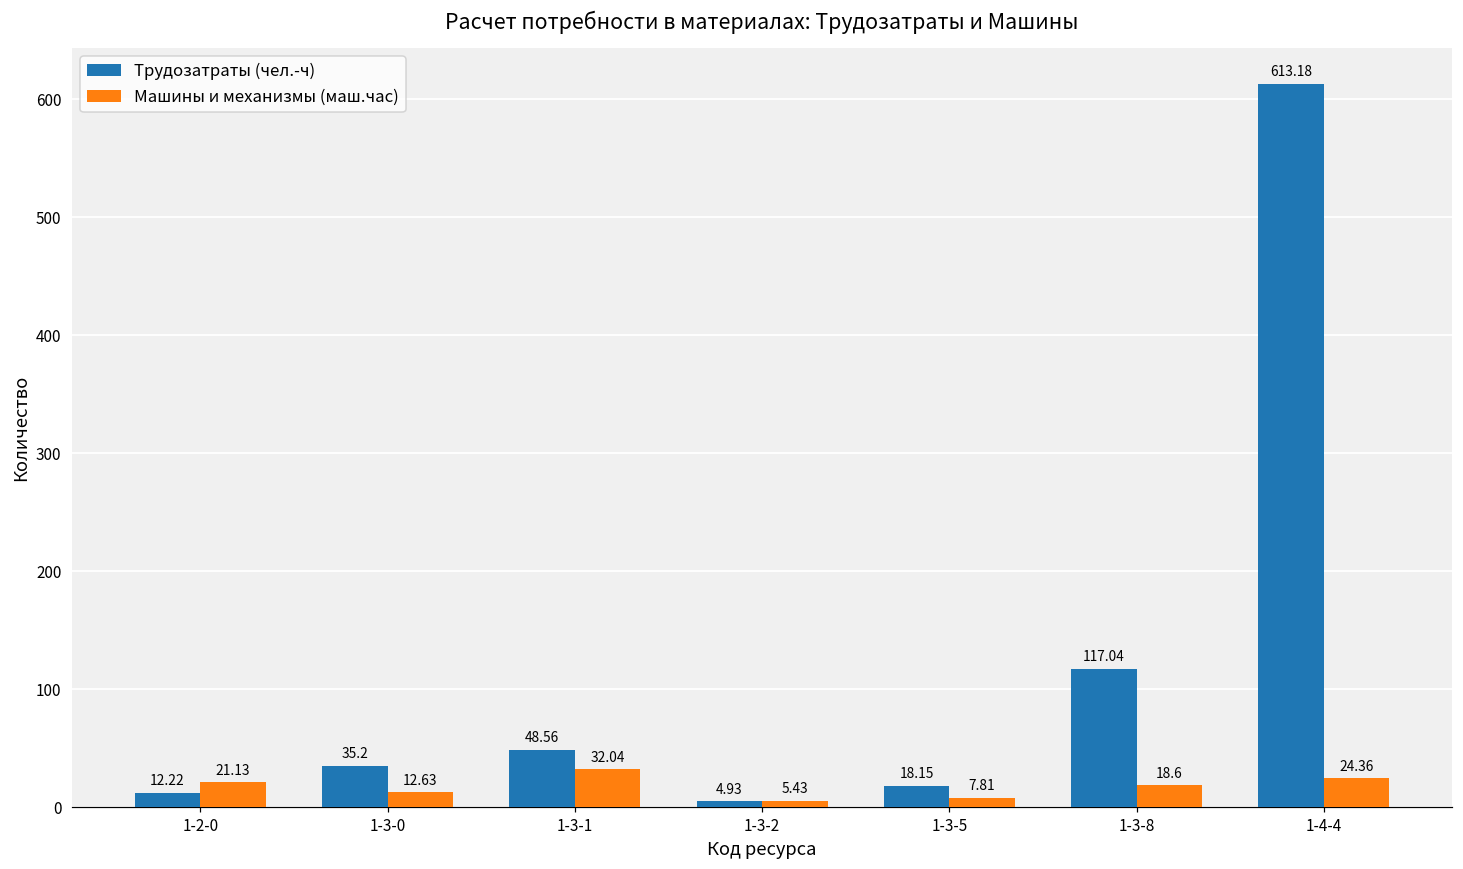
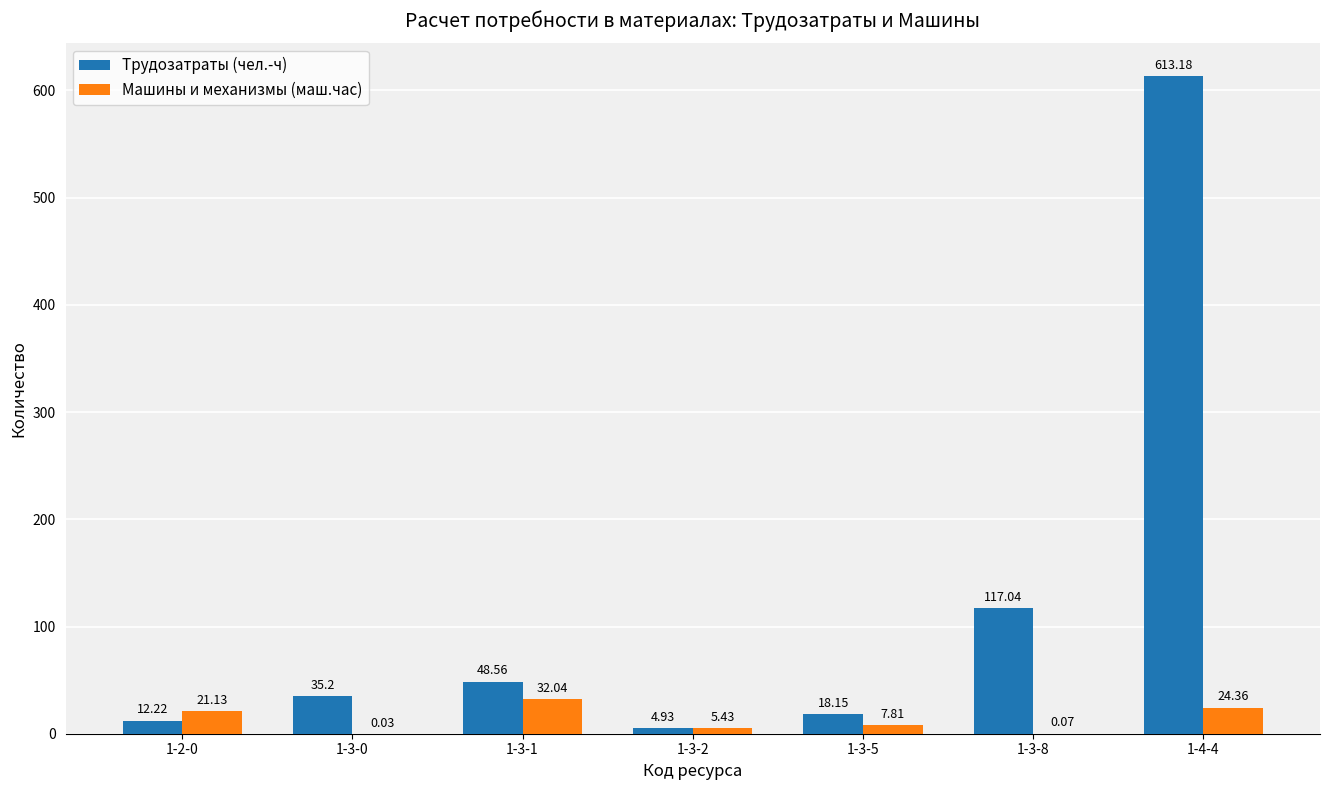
Машины и механизмы (маш.час), 1-3-0: 12.63 -> 0.03
Машины и механизмы (маш.час), 1-3-8: 18.6 -> 0.07
